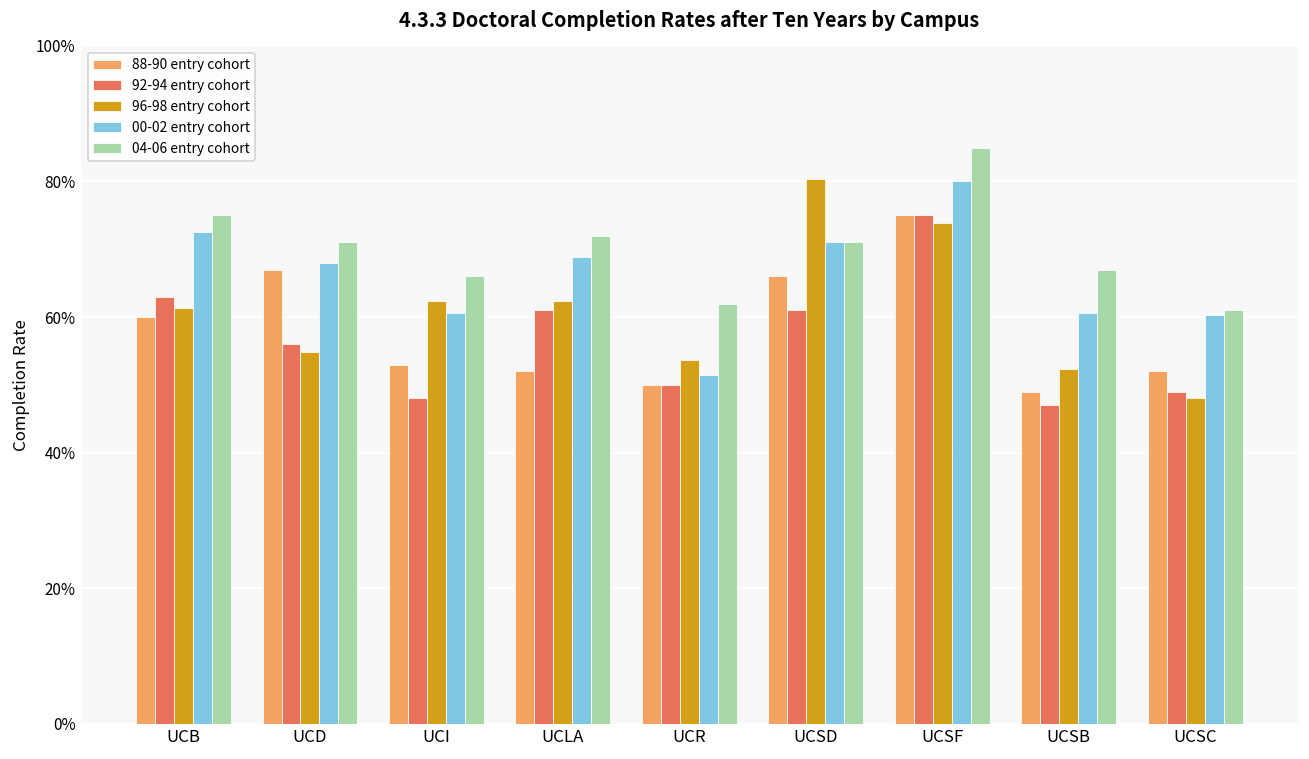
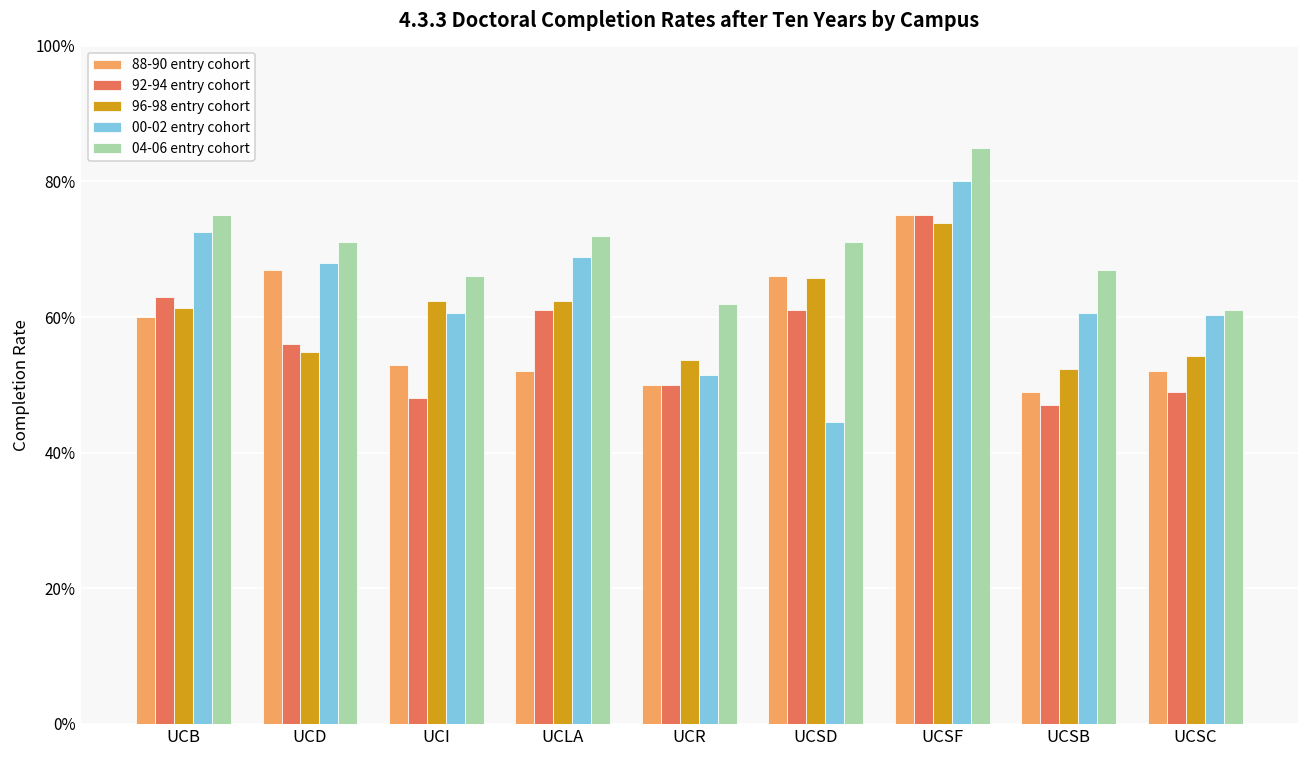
96-98 entry cohort, UCSD: 80% -> 66%
00-02 entry cohort, UCSD: 71% -> 44%
96-98 entry cohort, UCSC: 48% -> 54%
